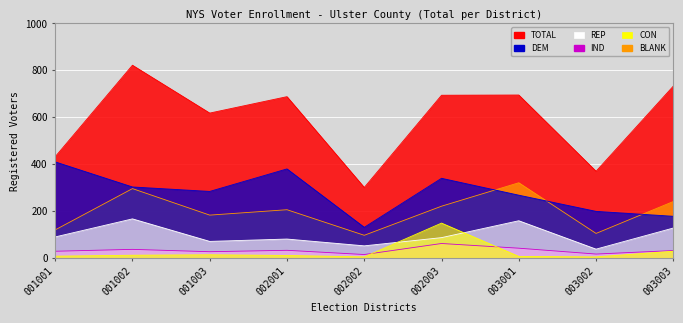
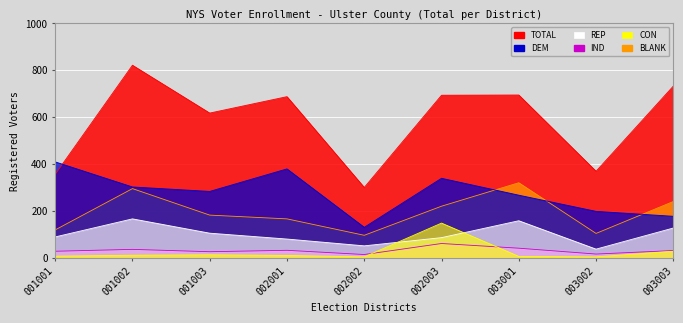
TOTAL, 001001: 430 -> 360
REP, 001003: 70 -> 110
BLANK, 002001: 210 -> 170
